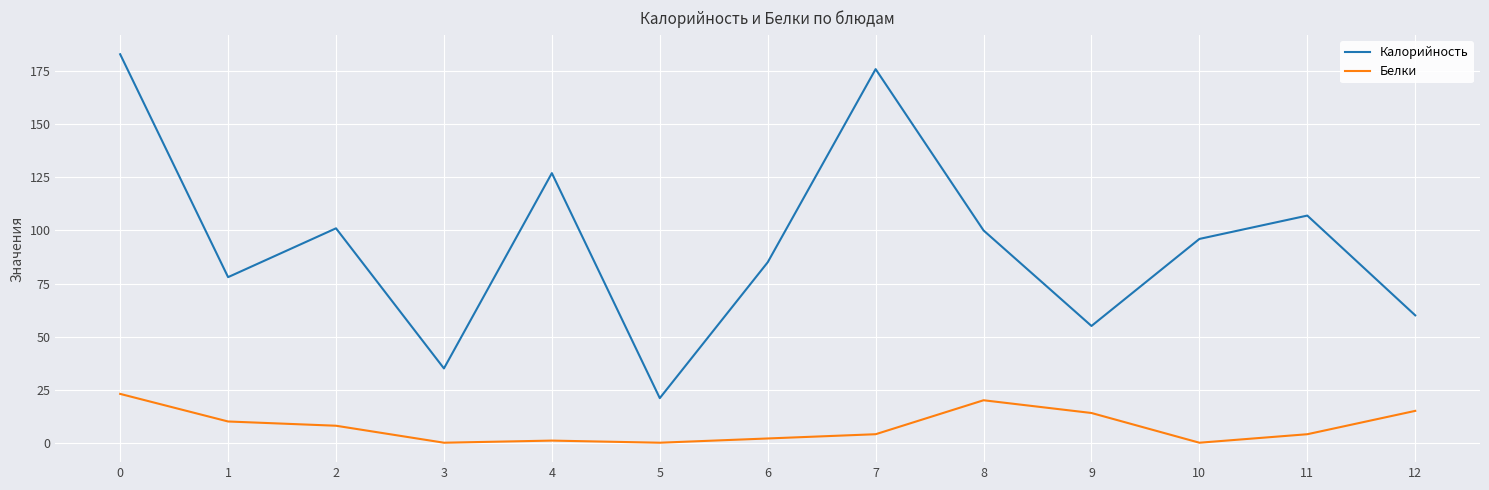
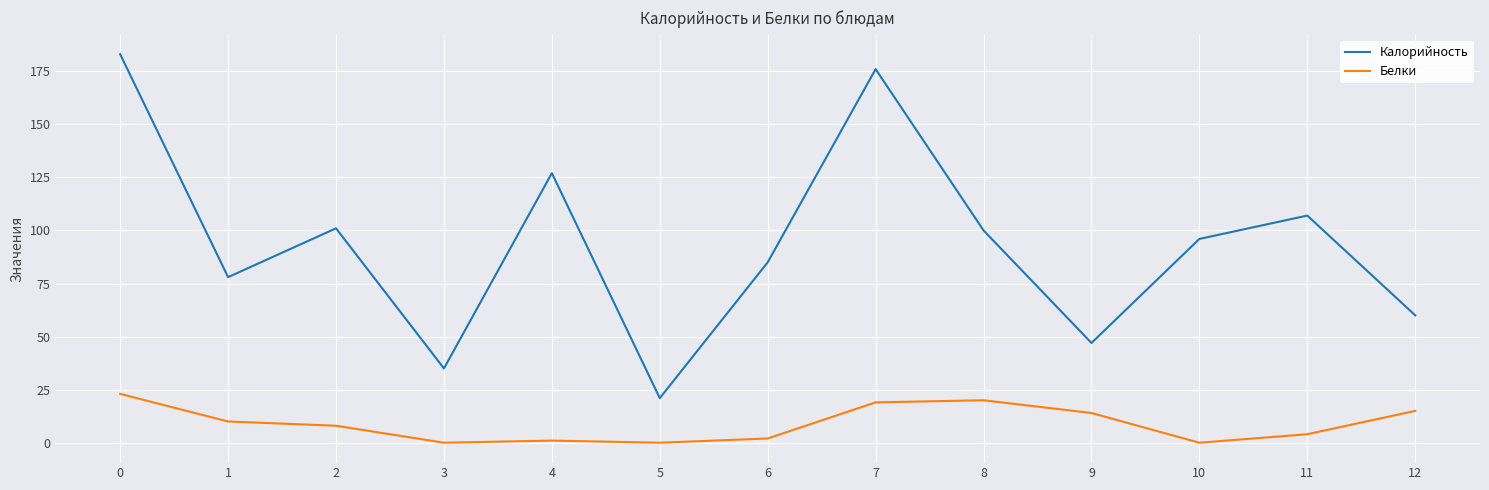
Белки, 7: 4 -> 19
Калорийность, 9: 55 -> 47
